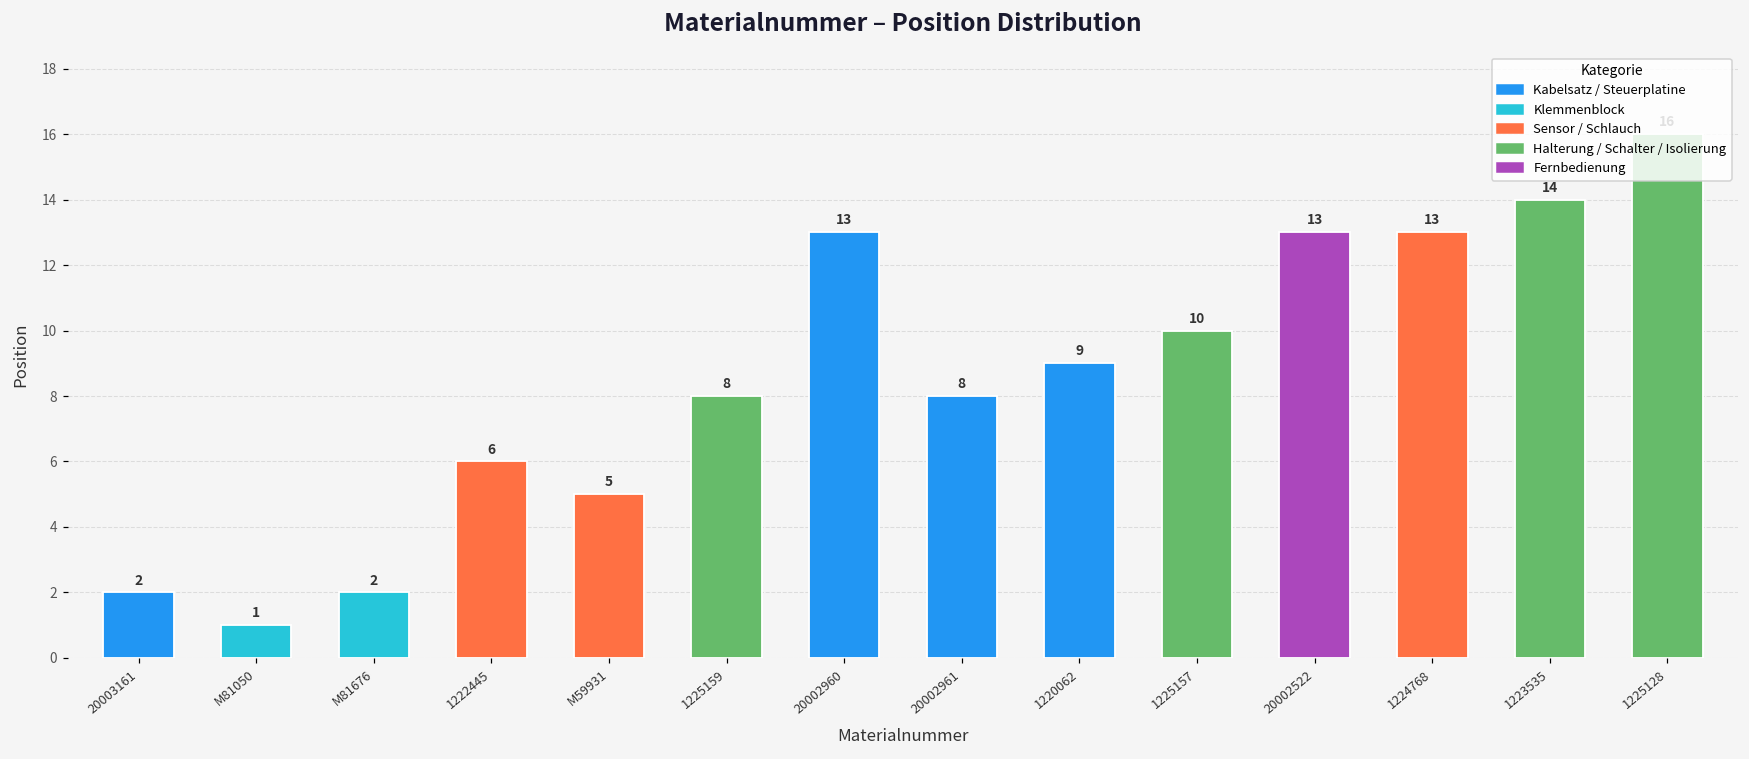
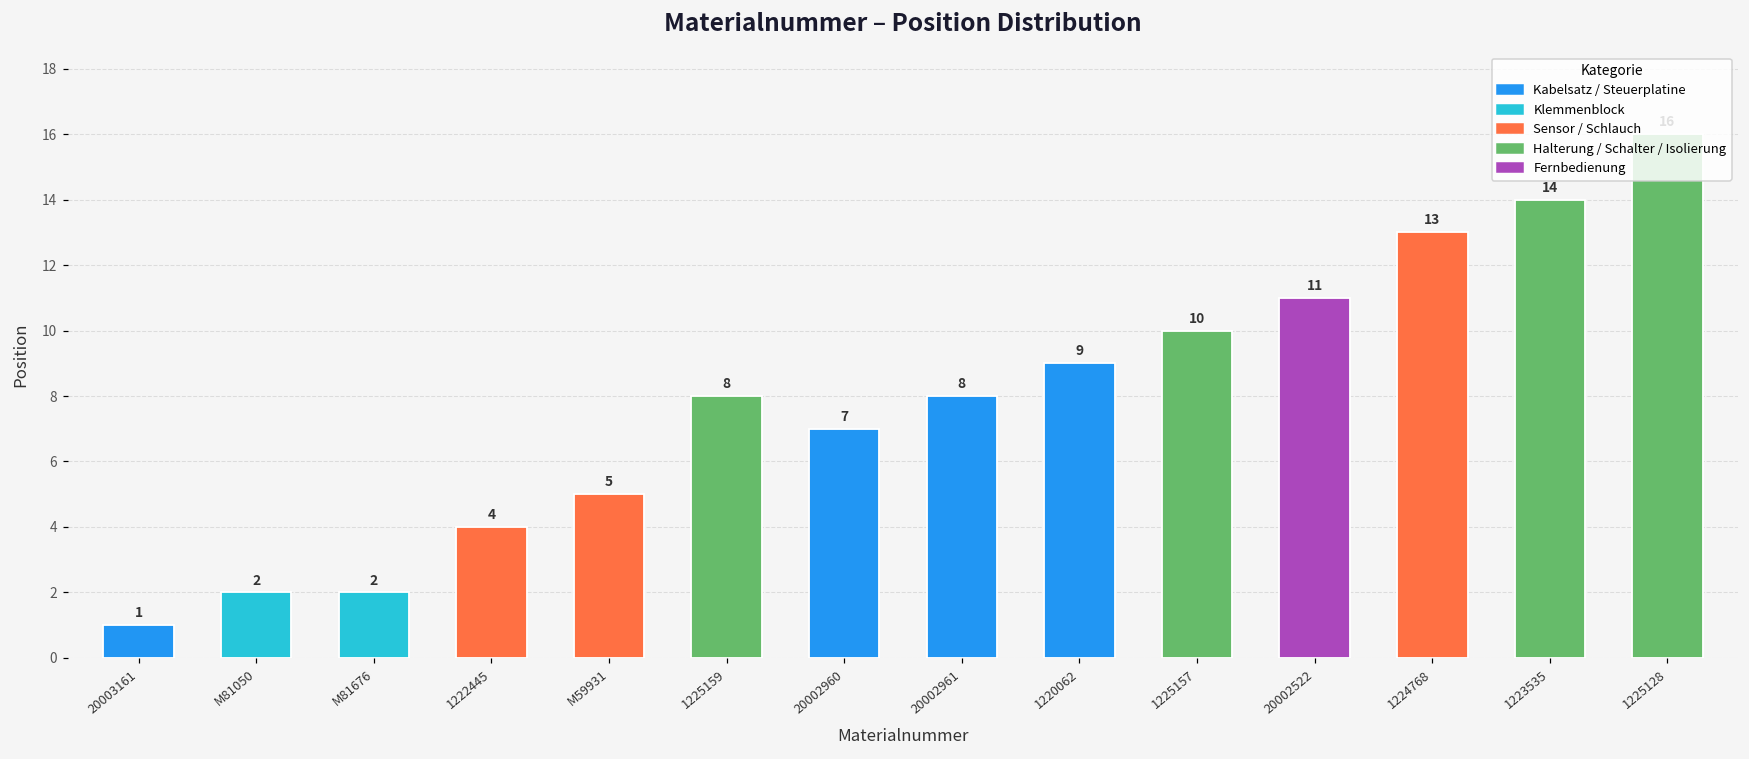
20003161: 2 -> 1
M81050: 1 -> 2
1222445: 6 -> 4
20002960: 13 -> 7
20002522: 13 -> 11
